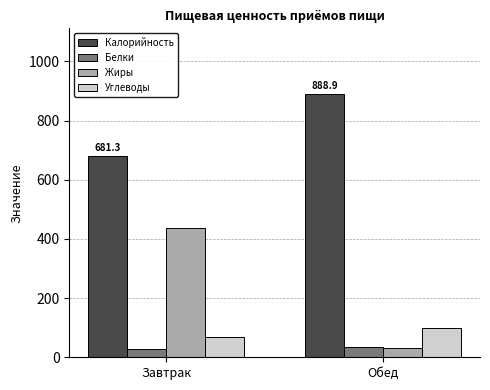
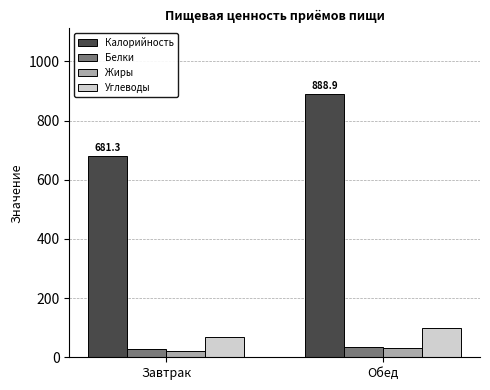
Жиры, Завтрак: 440 -> 20
